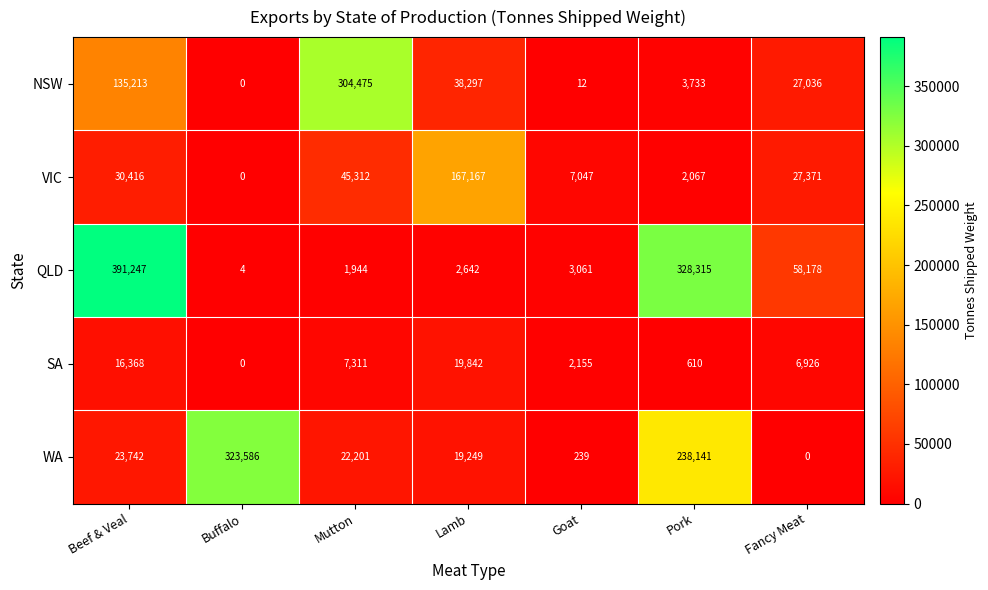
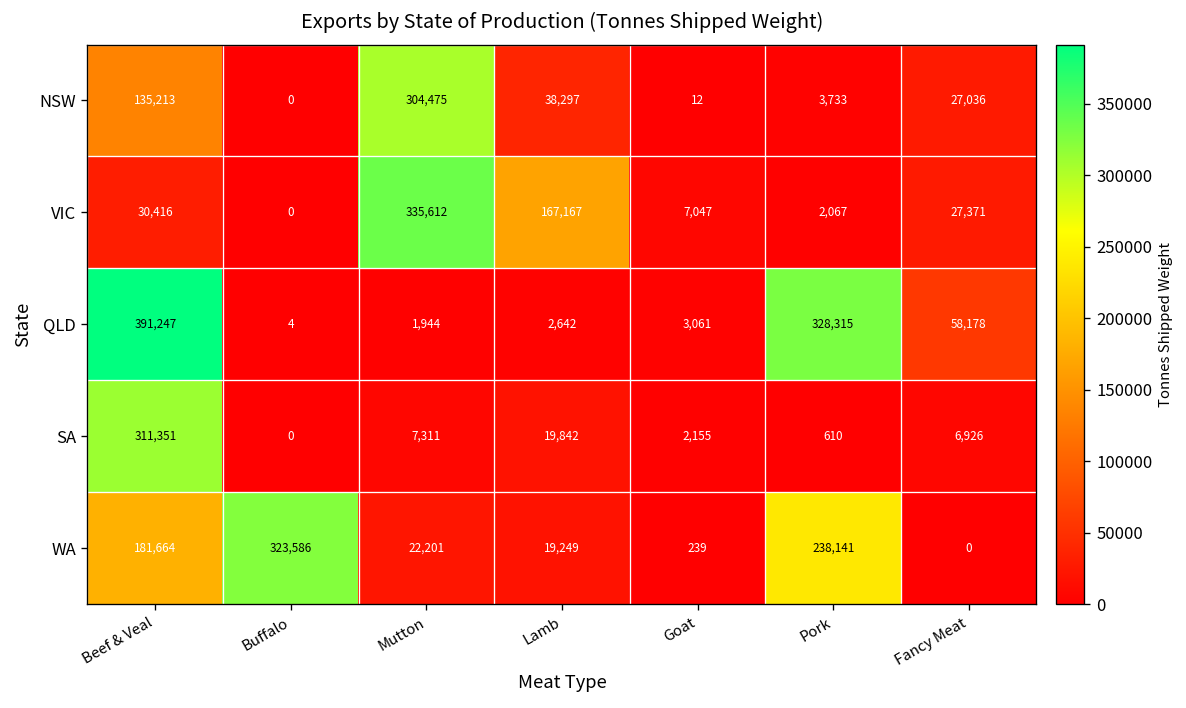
VIC, Mutton: 45,312 -> 335,612
SA, Beef & Veal: 16,368 -> 311,351
WA, Beef & Veal: 23,742 -> 181,664
